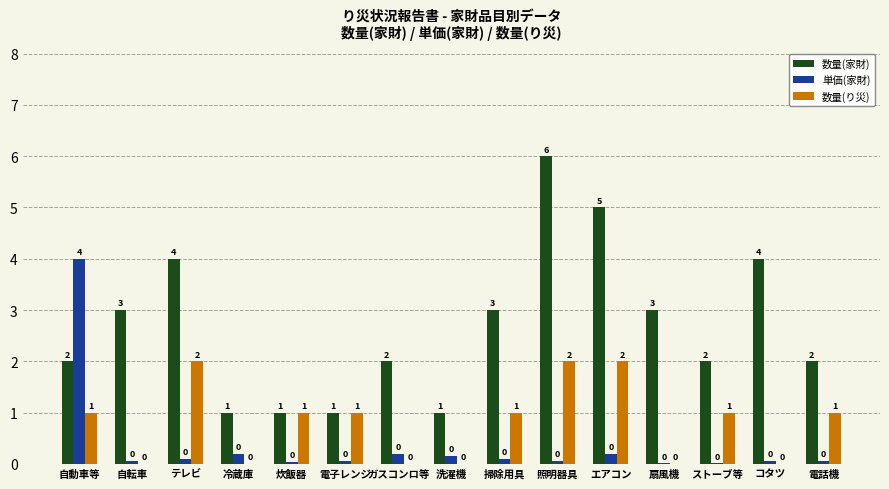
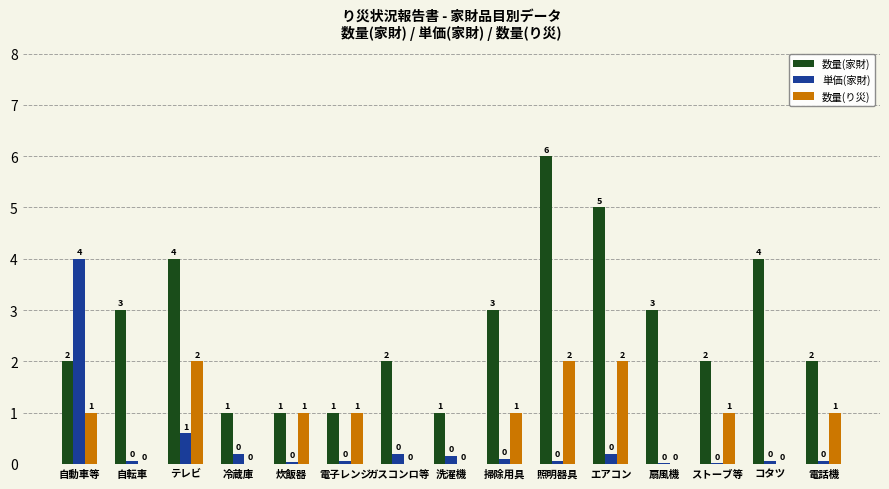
単価(家財), テレビ: 0 -> 1
